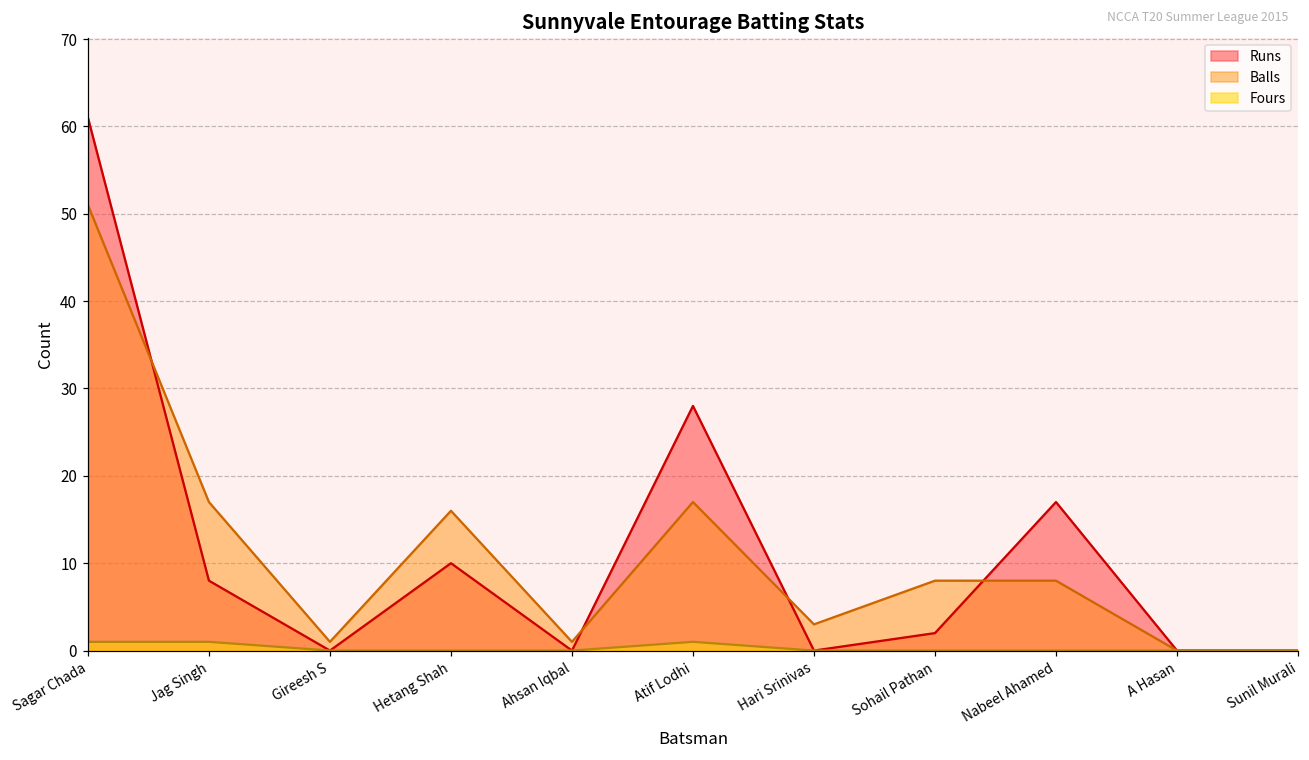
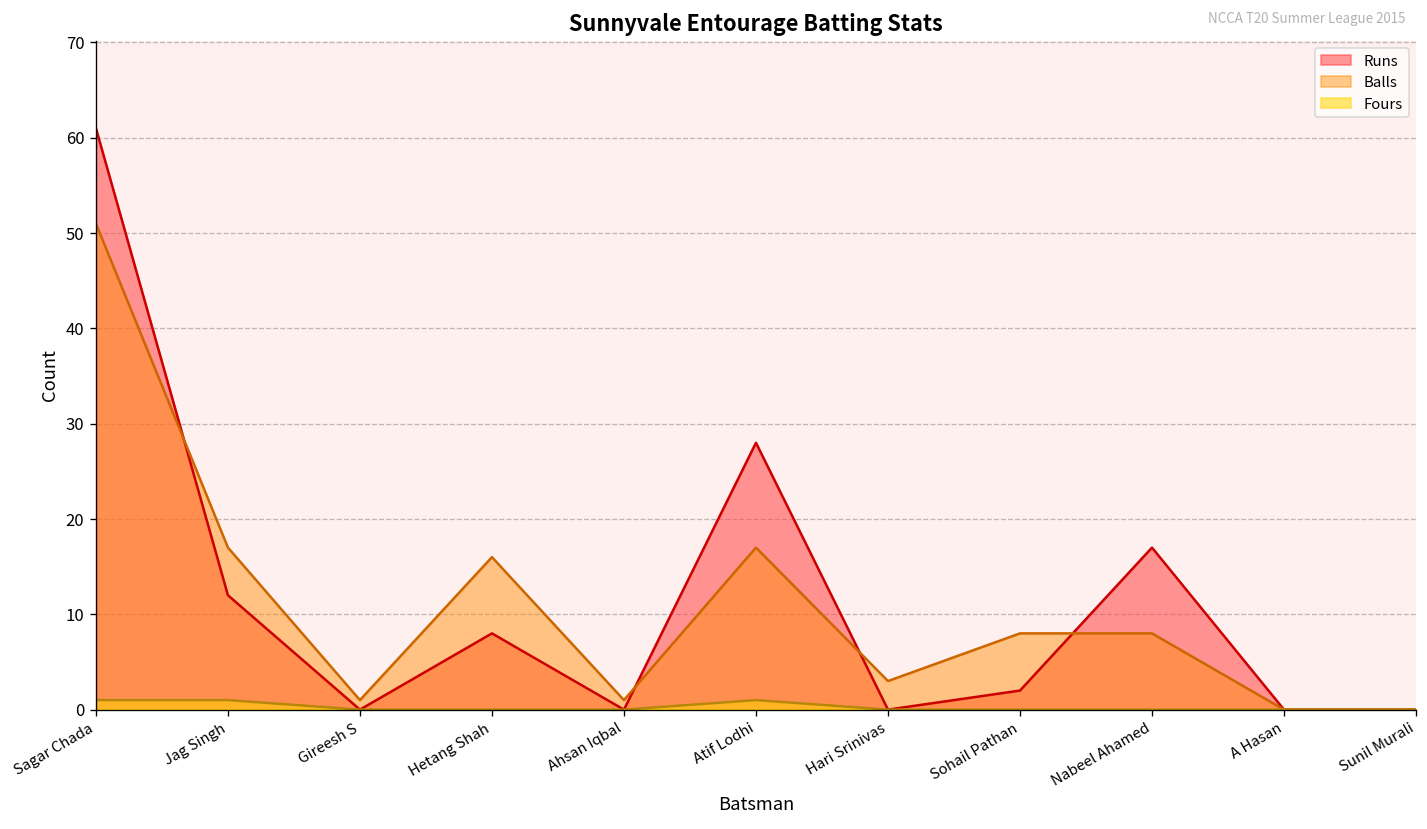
Runs, Jag Singh: 8 -> 12
Runs, Hetang Shah: 10 -> 8
